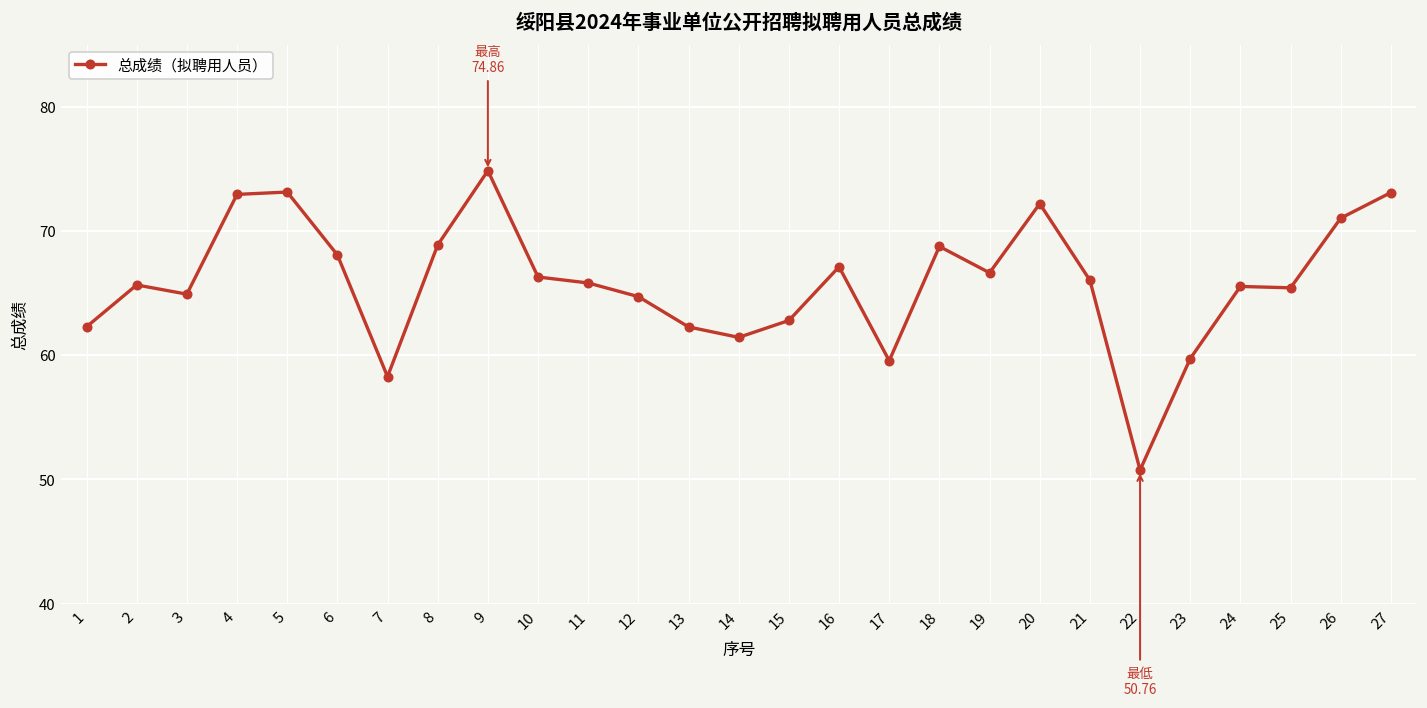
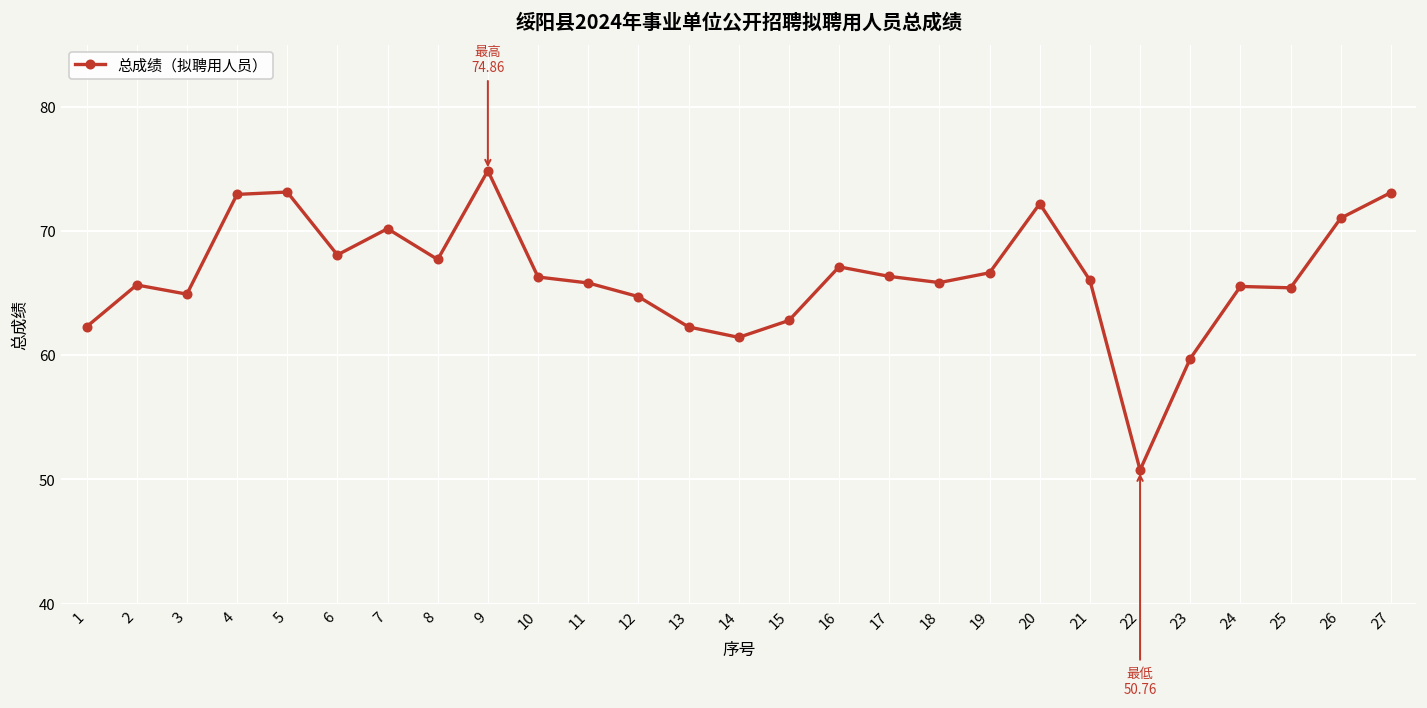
7: 58.3 -> 70.2
8: 68.9 -> 67.7
17: 59.6 -> 66.4
18: 68.8 -> 65.9
